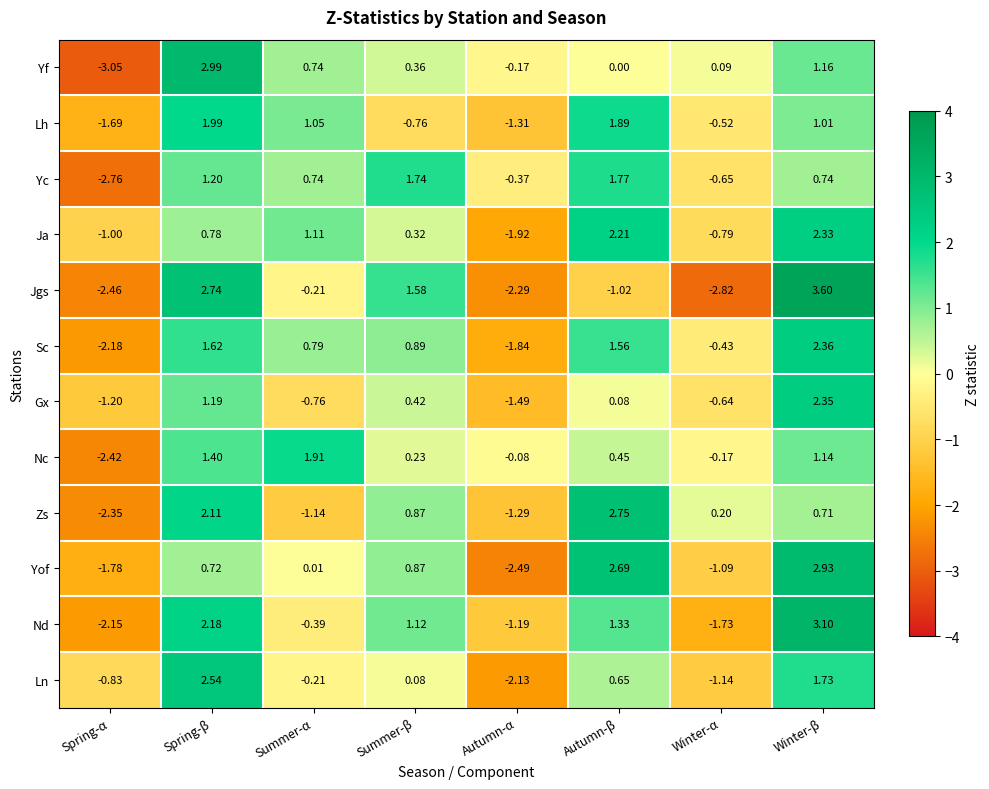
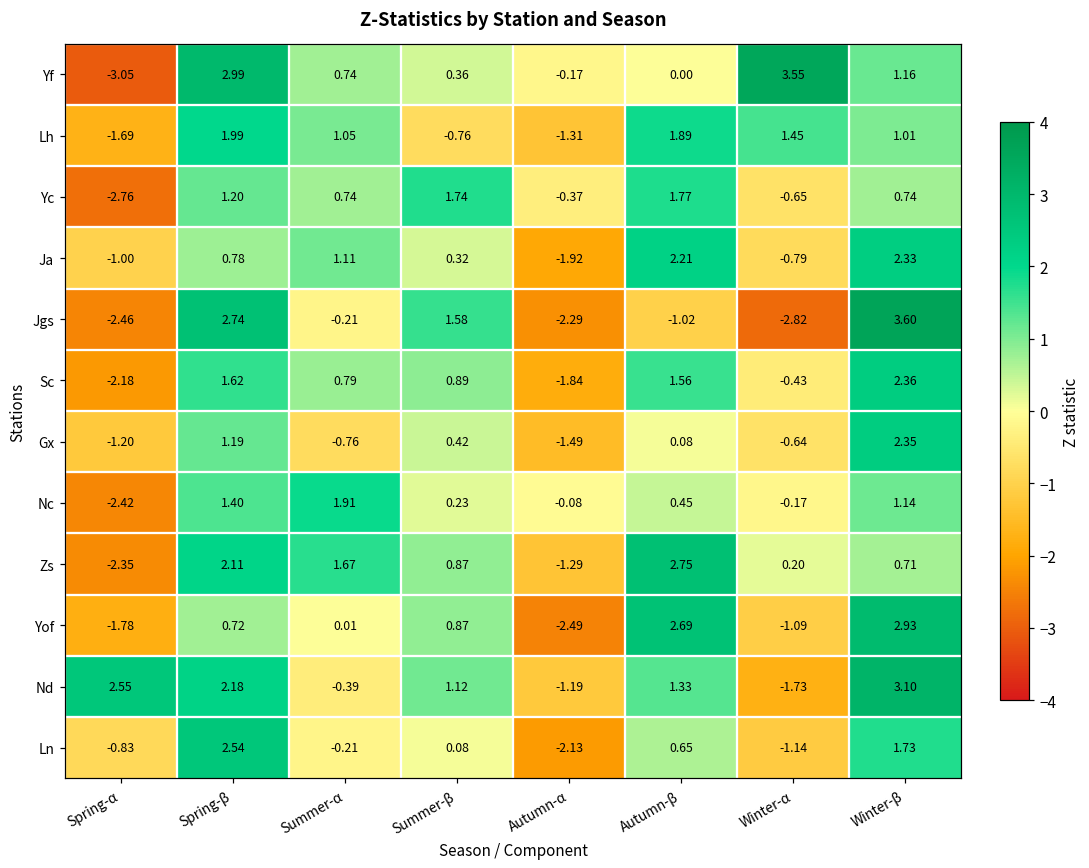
Yf, Winter-α: 0.09 -> 3.55
Lh, Winter-α: -0.52 -> 1.45
Zs, Summer-α: -1.14 -> 1.67
Nd, Spring-α: -2.15 -> 2.55
